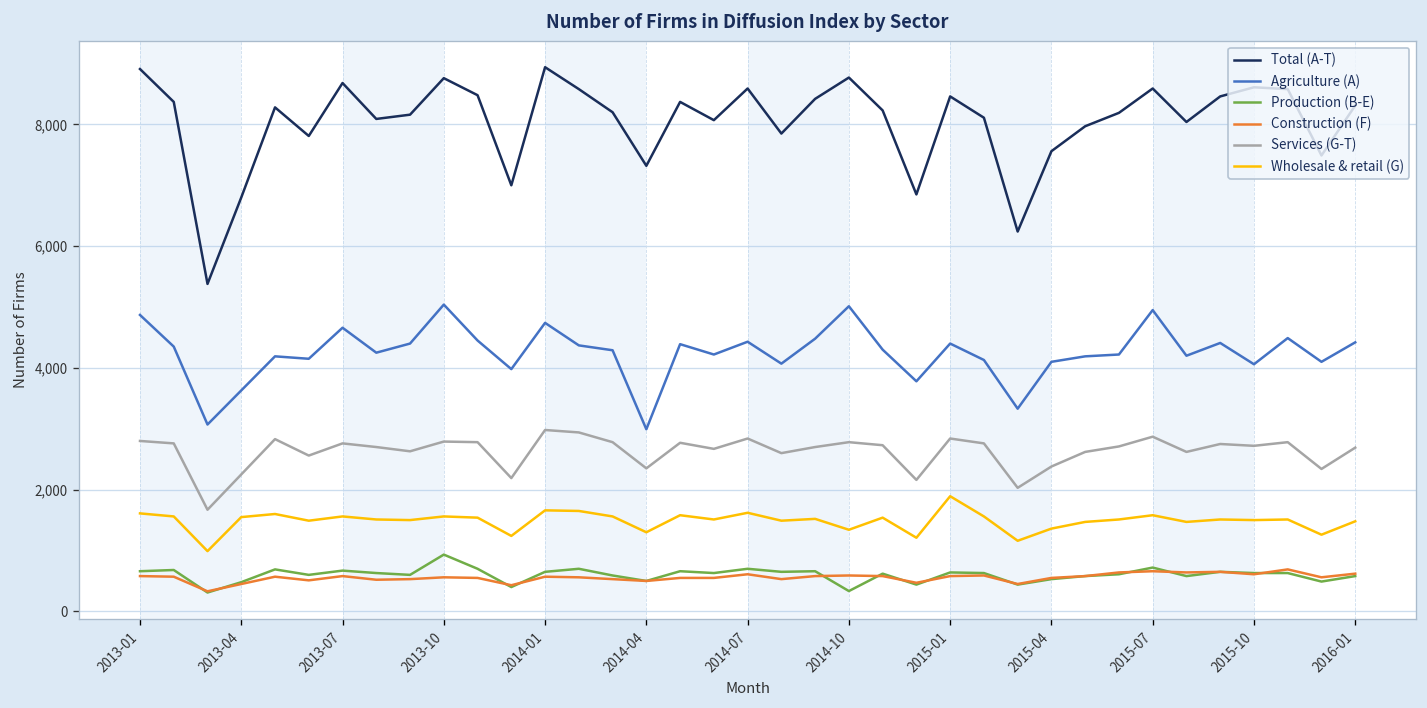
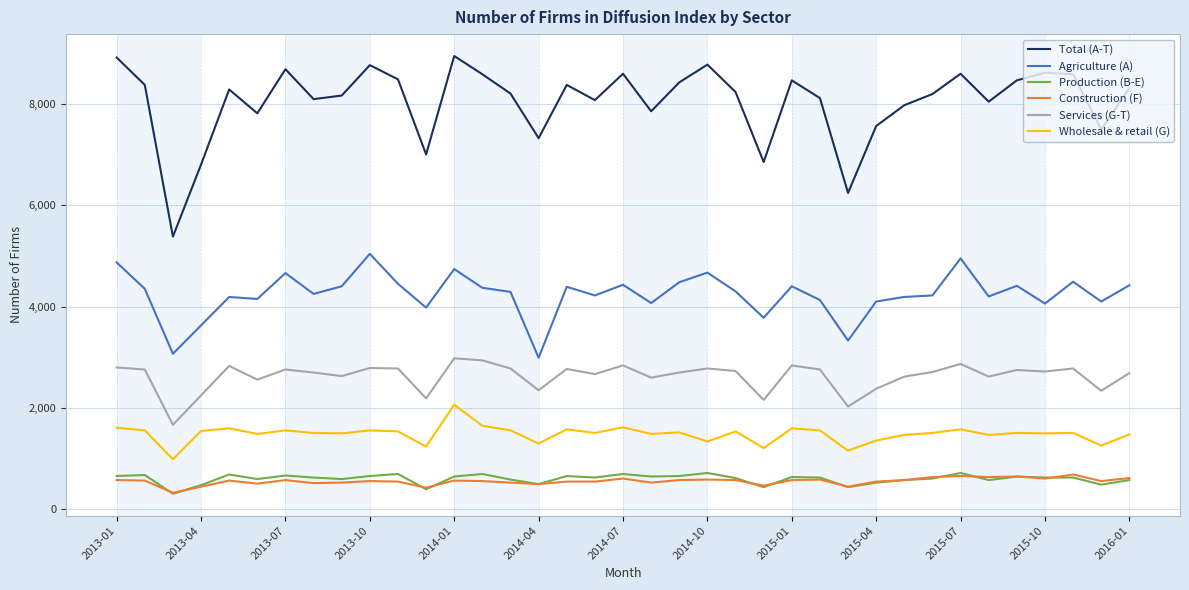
Production (B-E), 2013-10: 900 -> 700
Wholesale & retail (G), 2014-01: 1,700 -> 2,100
Agriculture (A), 2014-10: 5,000 -> 4,700
Production (B-E), 2014-10: 300 -> 700
Wholesale & retail (G), 2015-01: 1,900 -> 1,600
